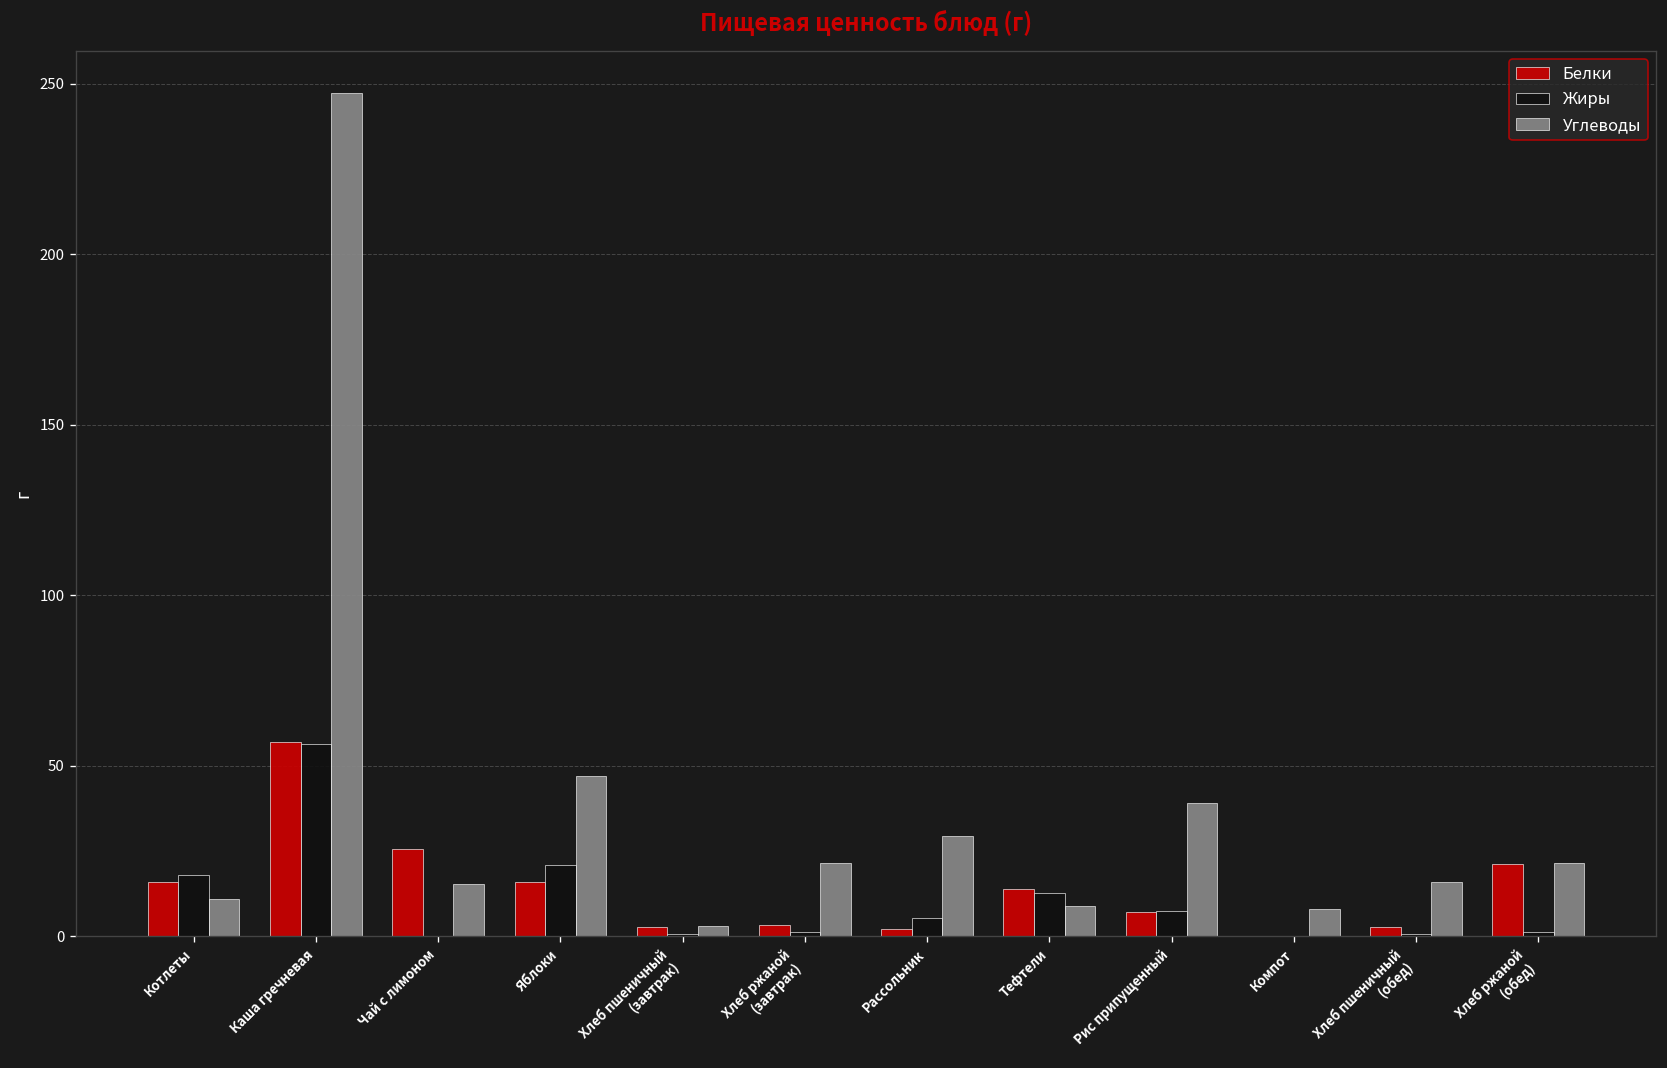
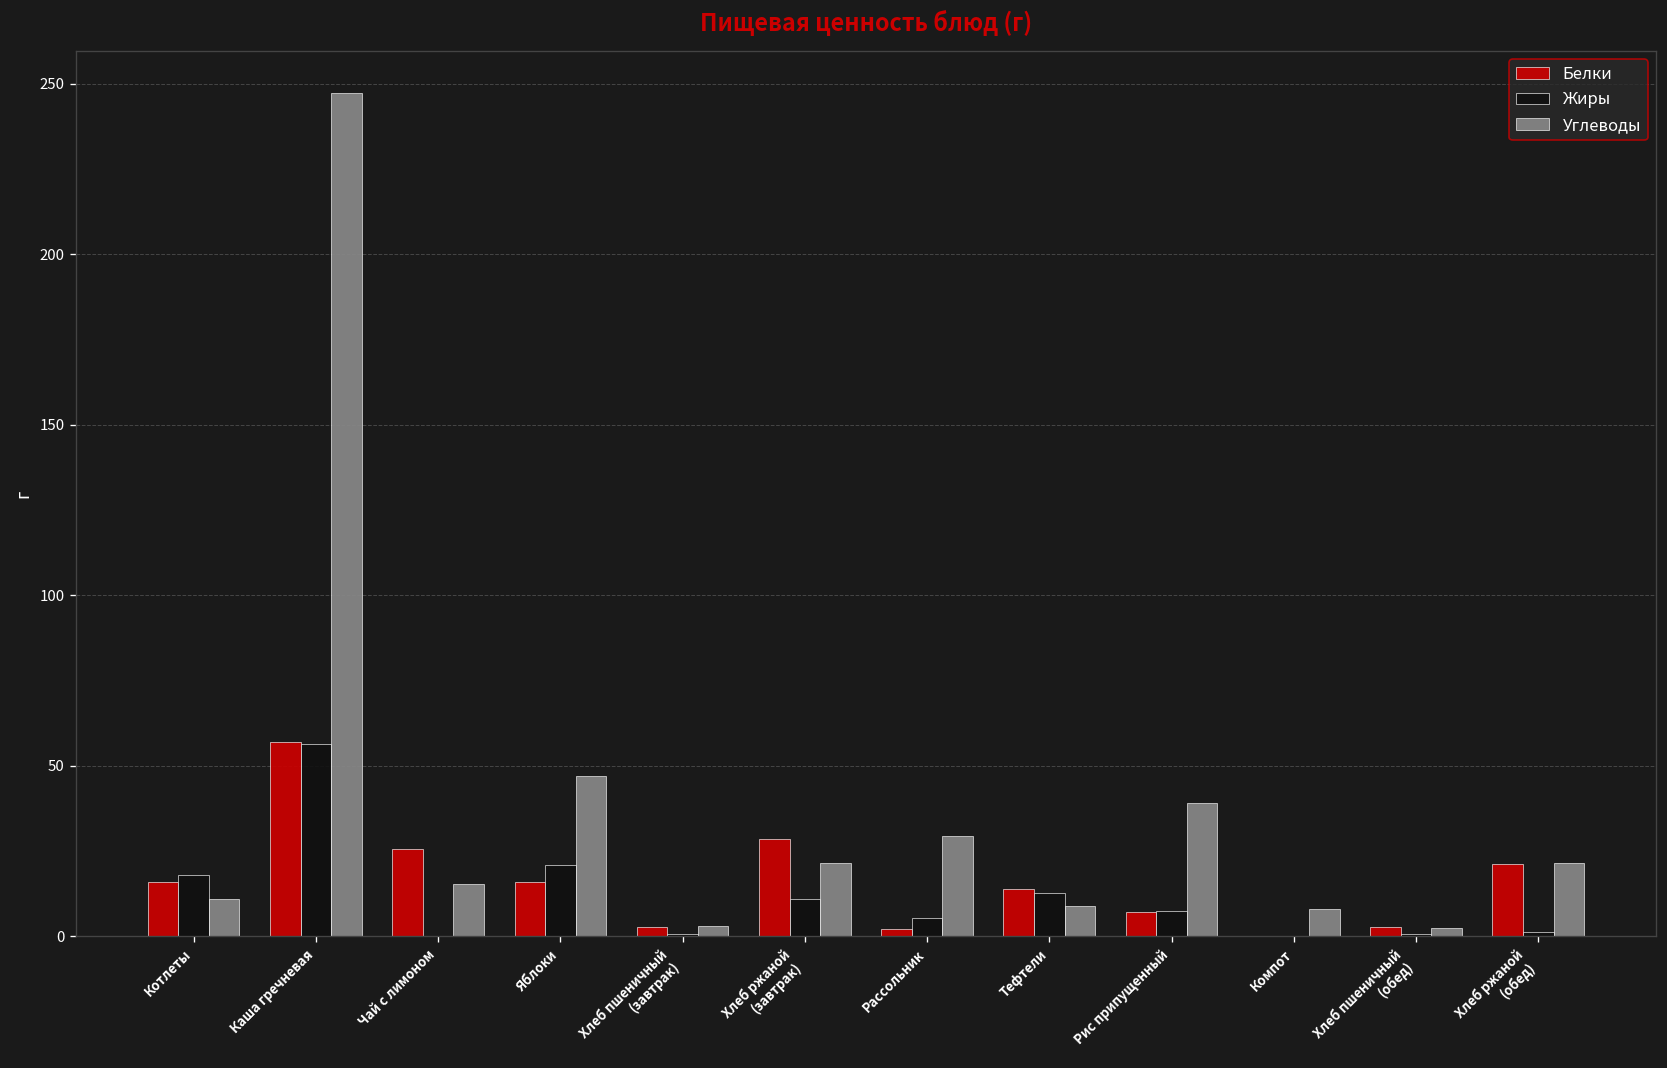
Белки, Хлеб ржаной (завтрак): 3 -> 29
Жиры, Хлеб ржаной (завтрак): 1 -> 11
Углеводы, Хлеб пшеничный (обед): 16 -> 2
